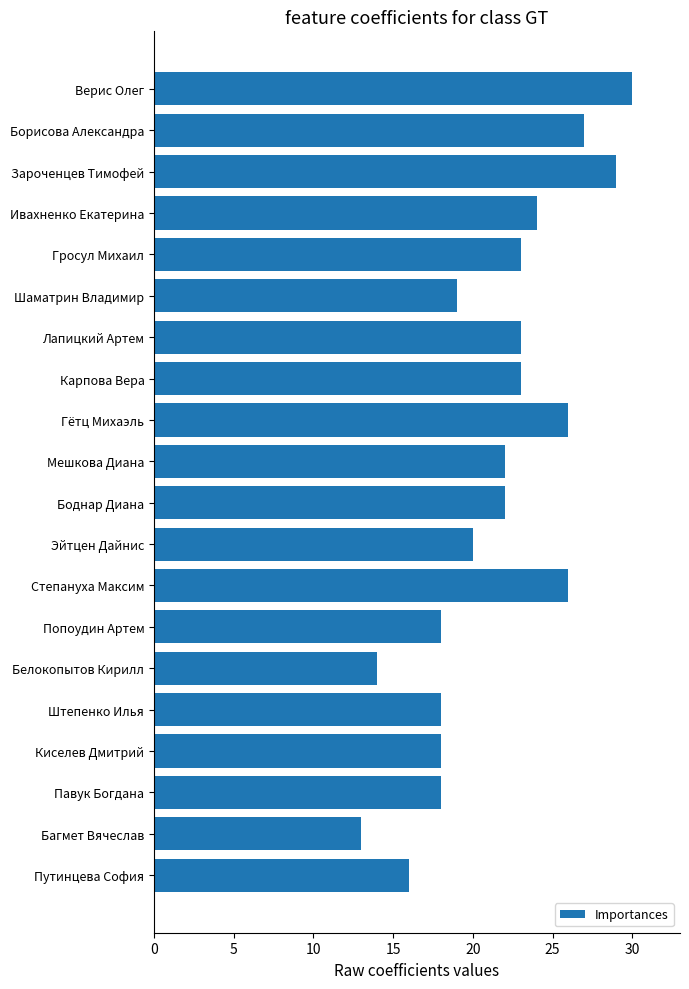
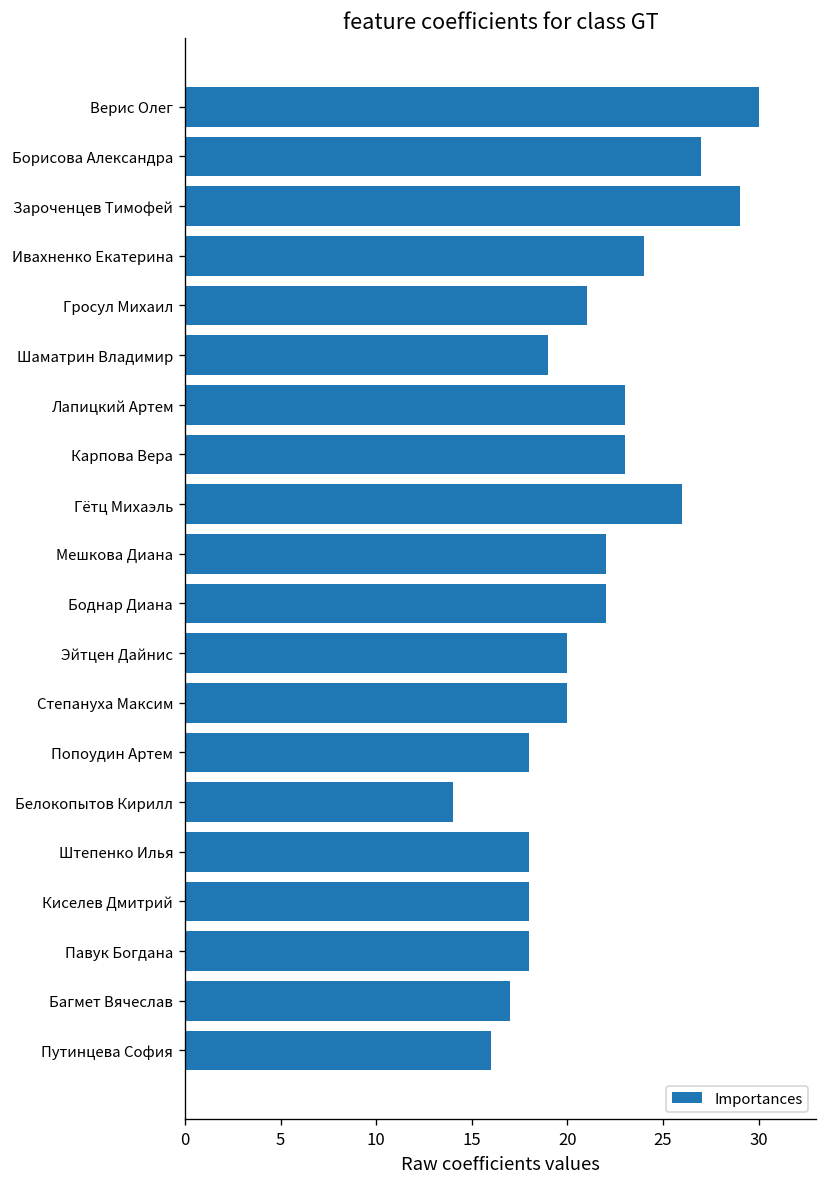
Гросул Михаил: 23 -> 21
Степануха Максим: 26 -> 20
Багмет Вячеслав: 13 -> 17
